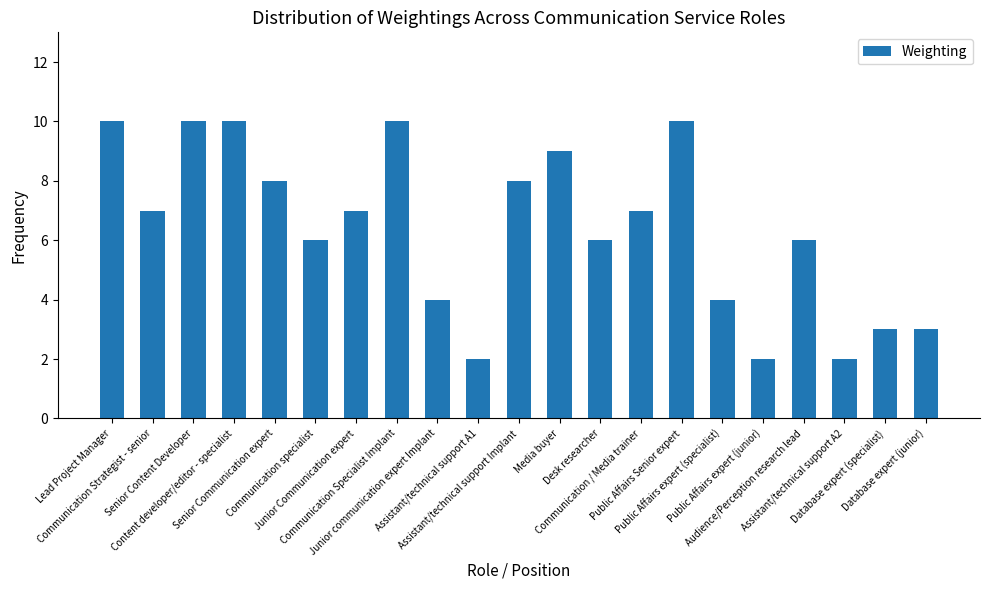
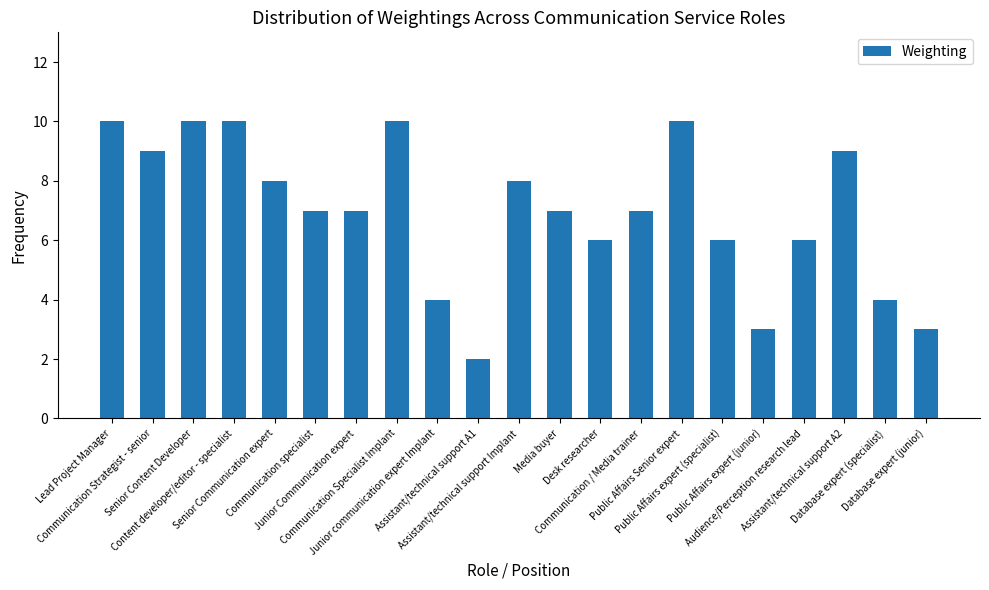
Communication Strategist - senior: 7 -> 9
Communication specialist: 6 -> 7
Media buyer: 9 -> 7
Public Affairs expert (specialist): 4 -> 6
Public Affairs expert (junior): 2 -> 3
Assistant/technical support A2: 2 -> 9
Database expert (specialist): 3 -> 4
